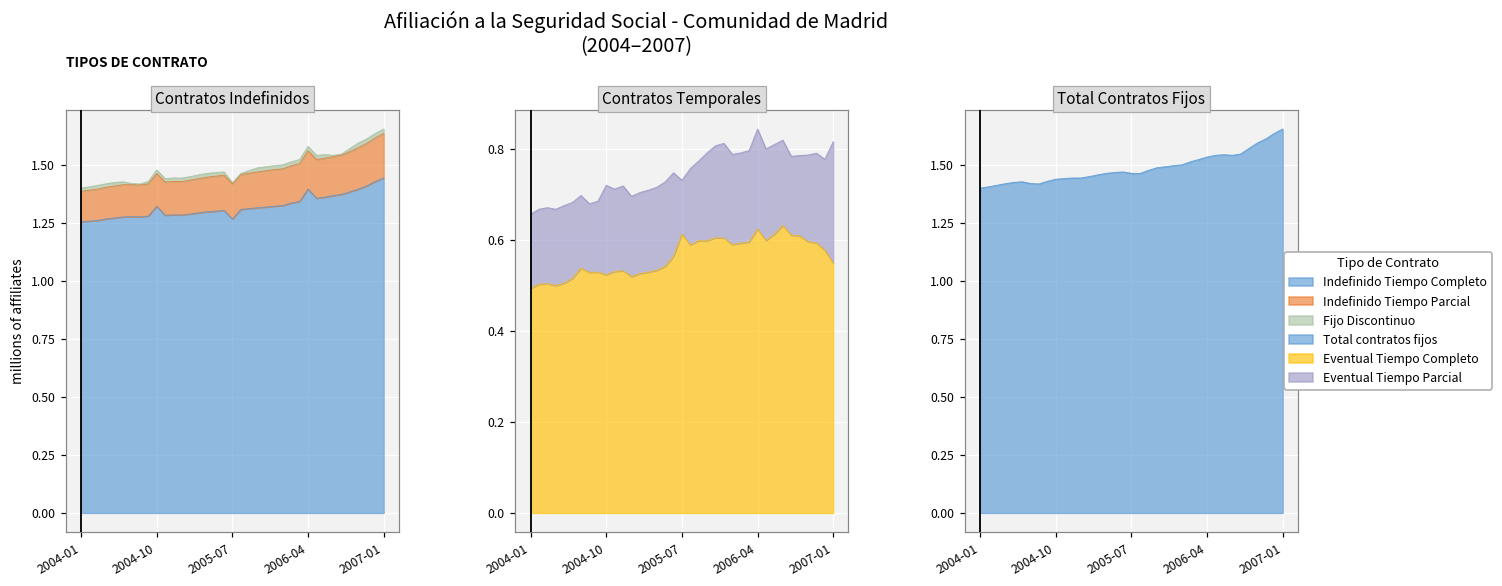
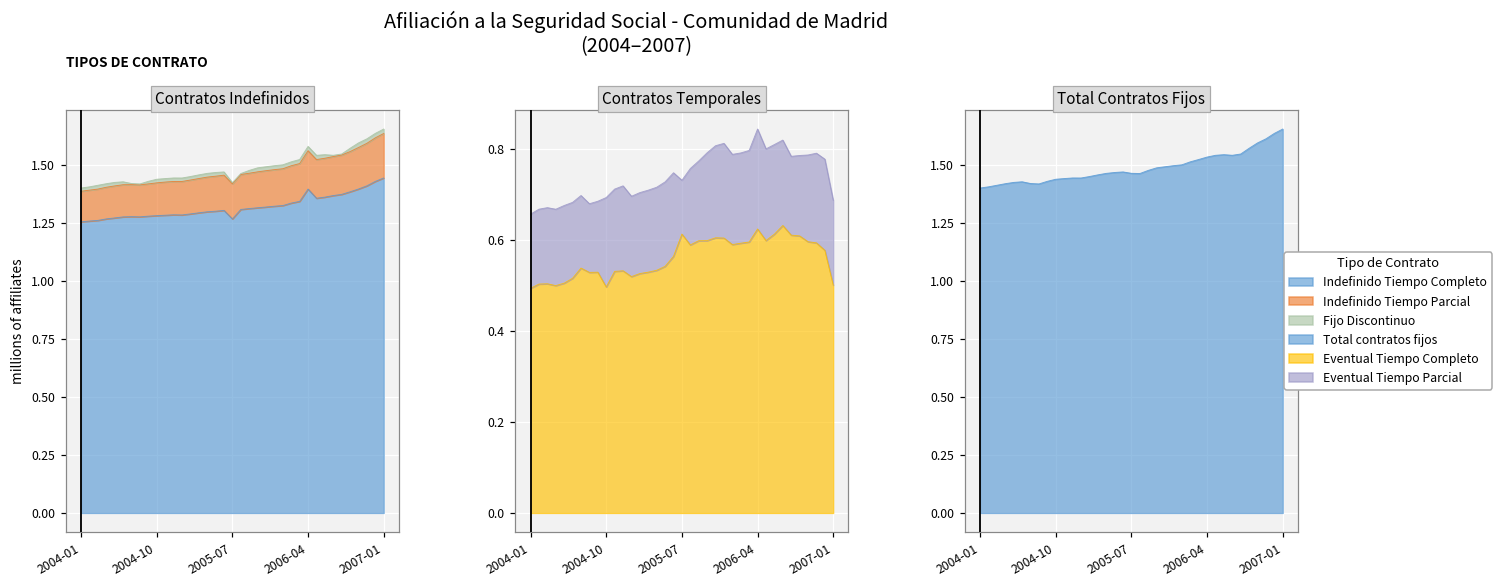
Contratos Indefinidos, Indefinido Tiempo Completo, 2004-10: 1.32 -> 1.28
Contratos Temporales, Eventual Tiempo Completo, 2004-10: 0.52 -> 0.50
Contratos Temporales, Eventual Tiempo Completo, 2007-01: 0.55 -> 0.50
Contratos Temporales, Eventual Tiempo Parcial, 2007-01: 0.27 -> 0.19
